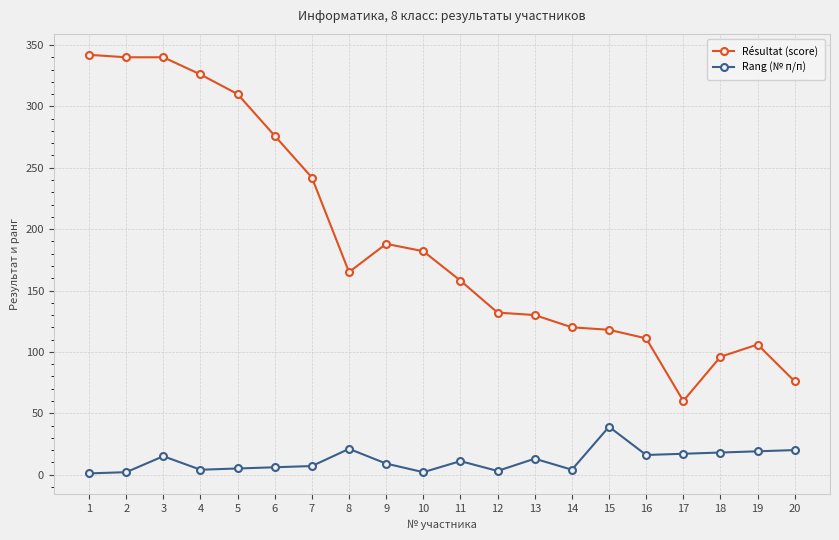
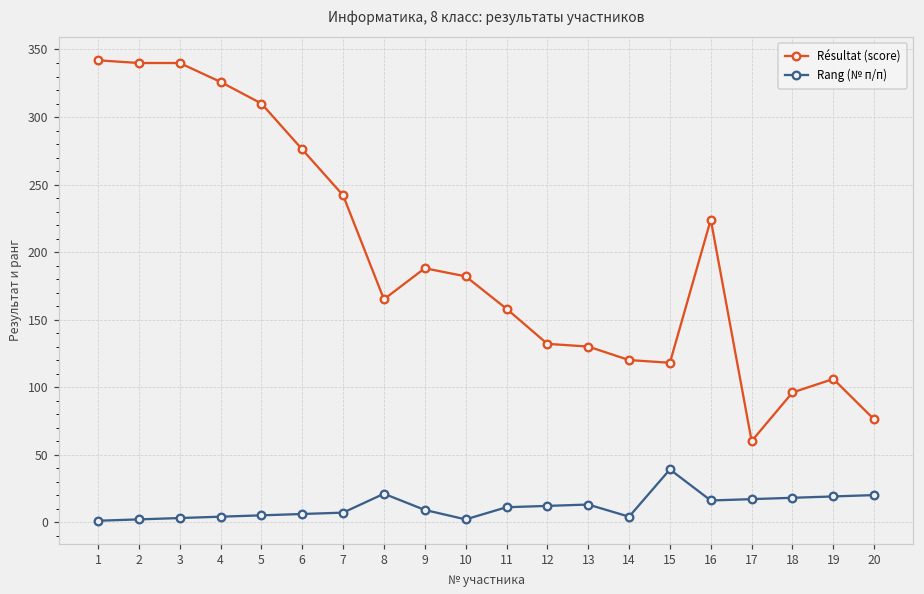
Rang (№ п/п), 3: 15 -> 3
Rang (№ п/п), 12: 3 -> 12
Résultat (score), 16: 111 -> 224
